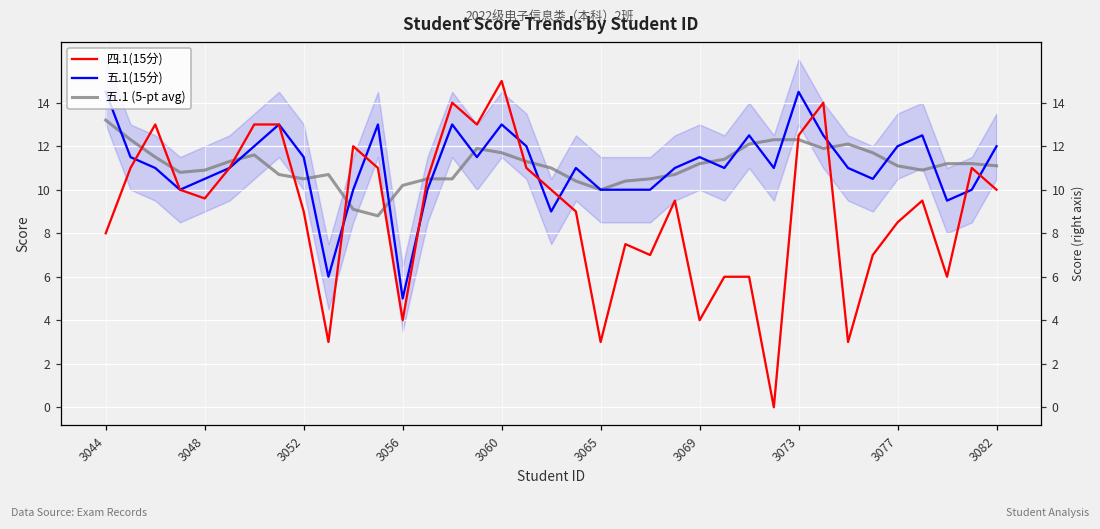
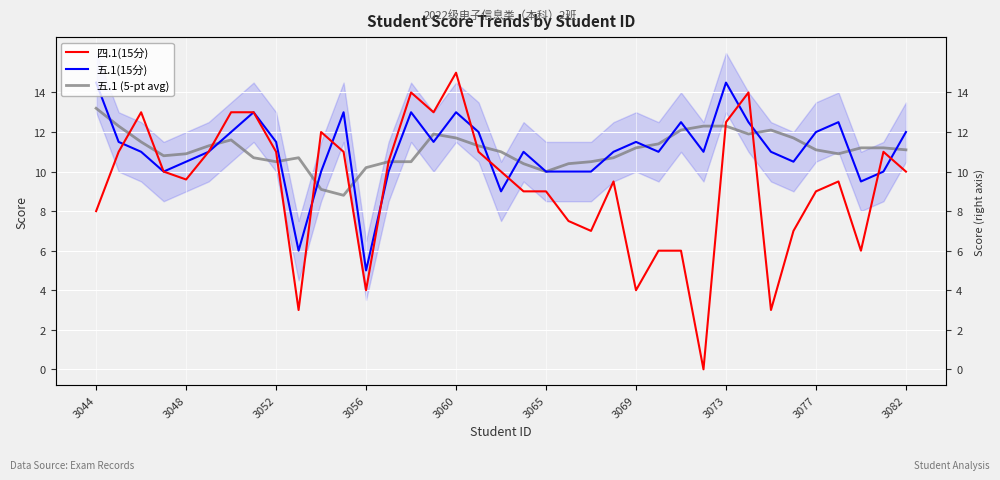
四.1(15分), 3052: 9 -> 11
四.1(15分), 3065: 3 -> 9
四.1(15分), 3077: 8.5 -> 9.0
